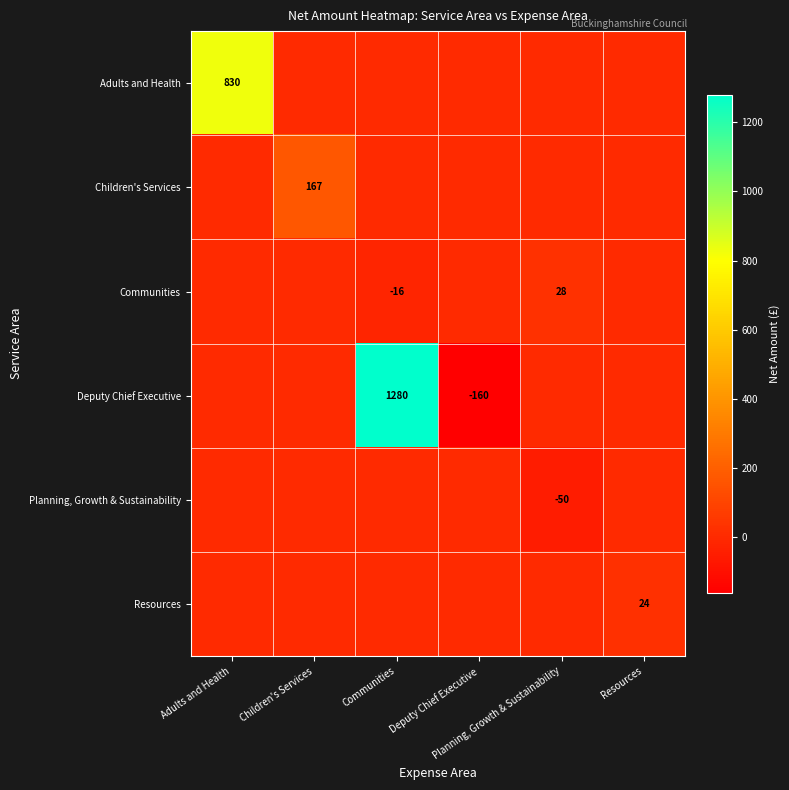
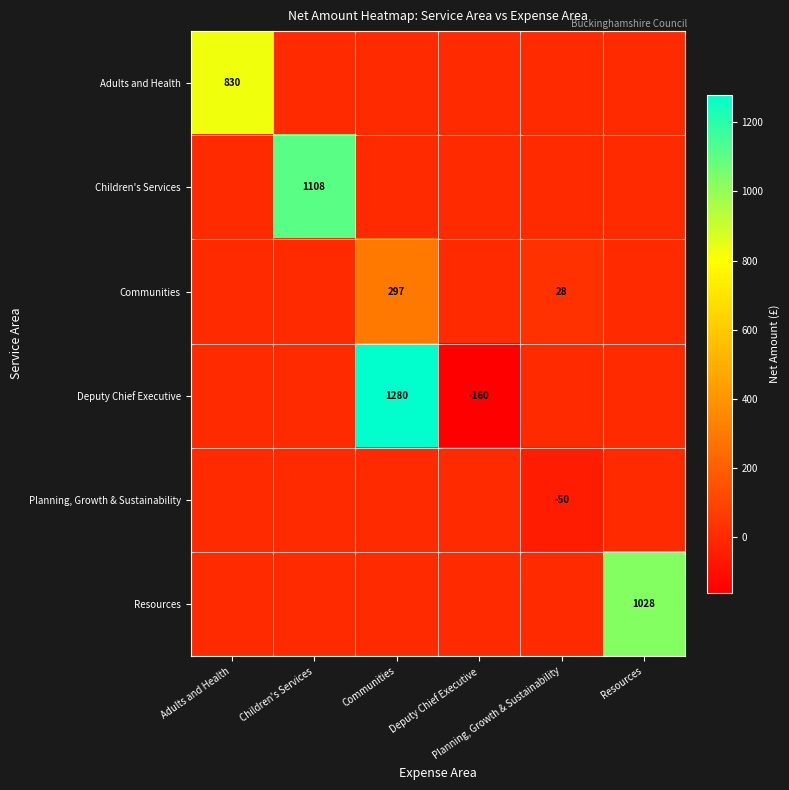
Children's Services, Children's Services: 167 -> 1108
Communities, Communities: -16 -> 297
Resources, Resources: 24 -> 1028
